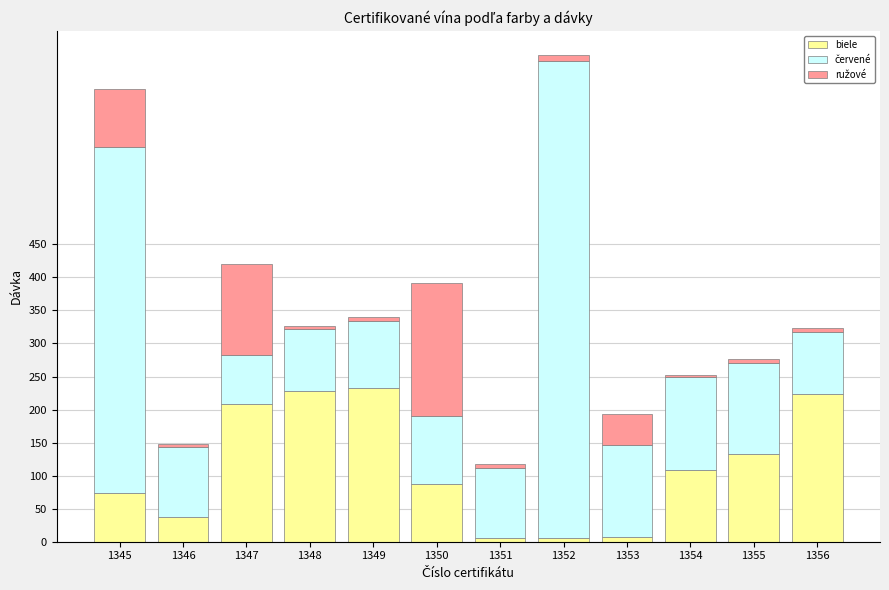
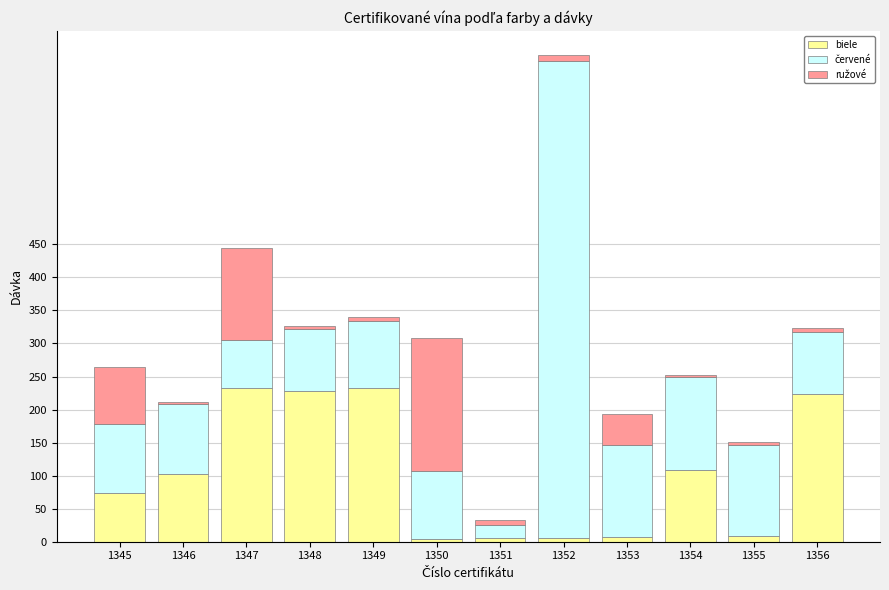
červené, 1345: 530 -> 110
biele, 1346: 40 -> 100
biele, 1347: 210 -> 230
biele, 1350: 90 -> 0
červené, 1351: 110 -> 20
biele, 1355: 130 -> 10
